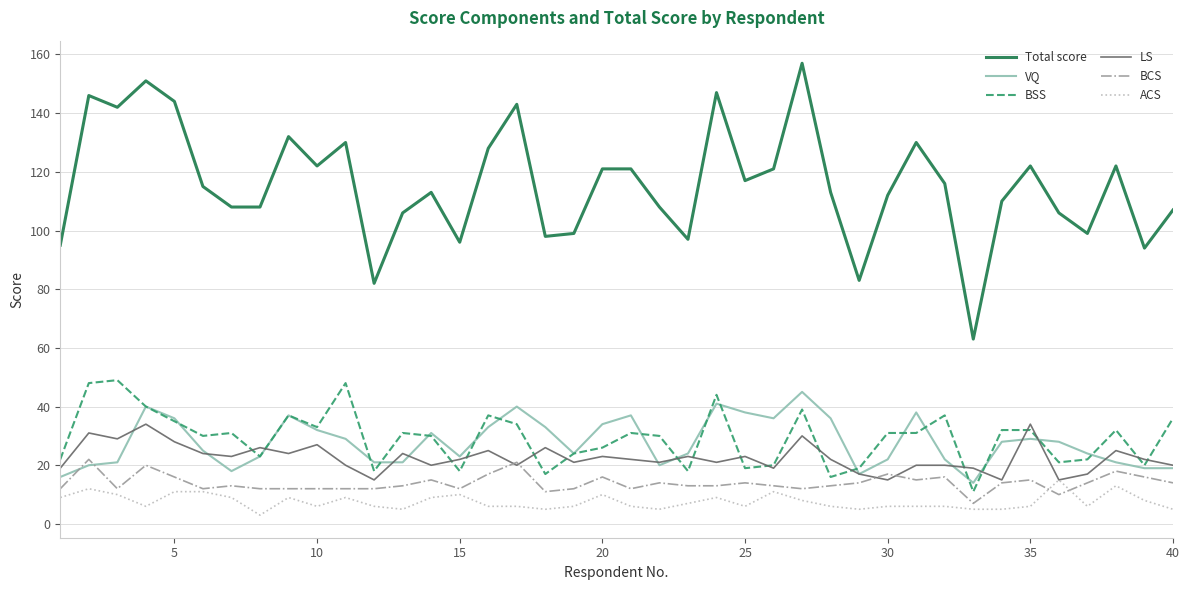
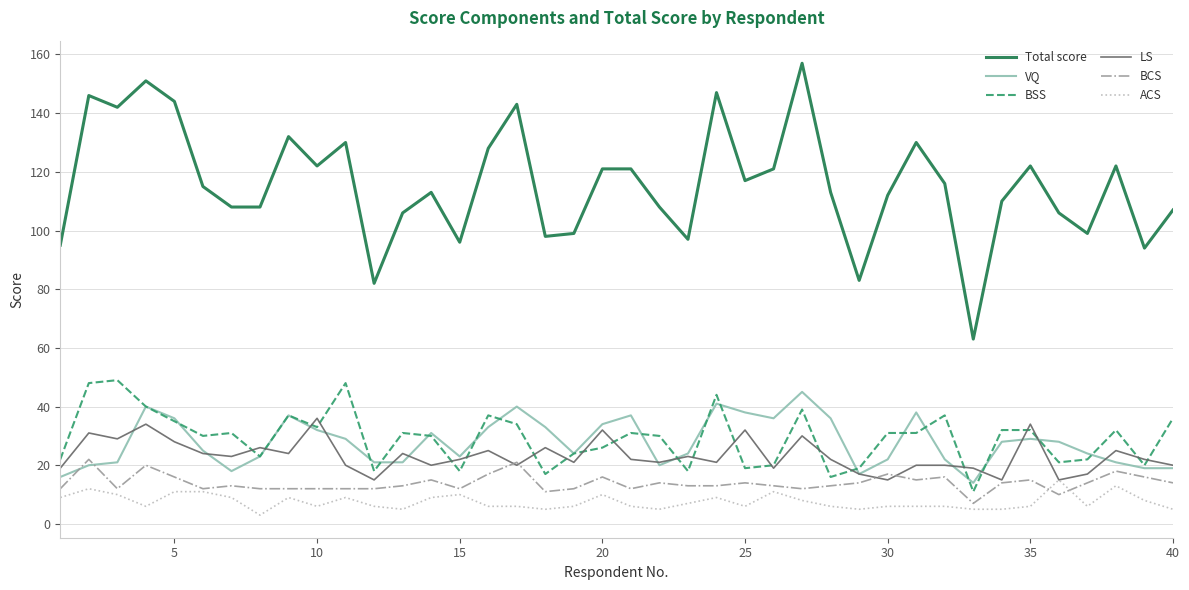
LS, 10: 27 -> 36
LS, 20: 23 -> 32
LS, 25: 23 -> 32
